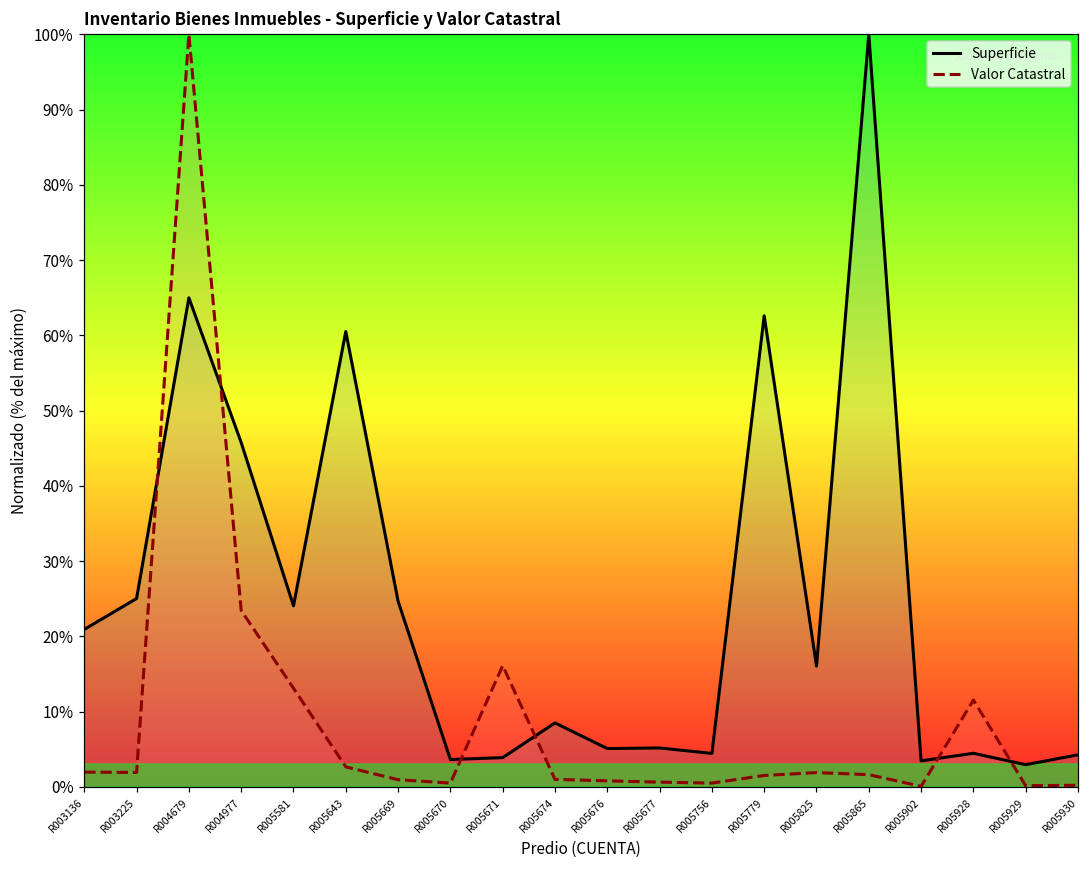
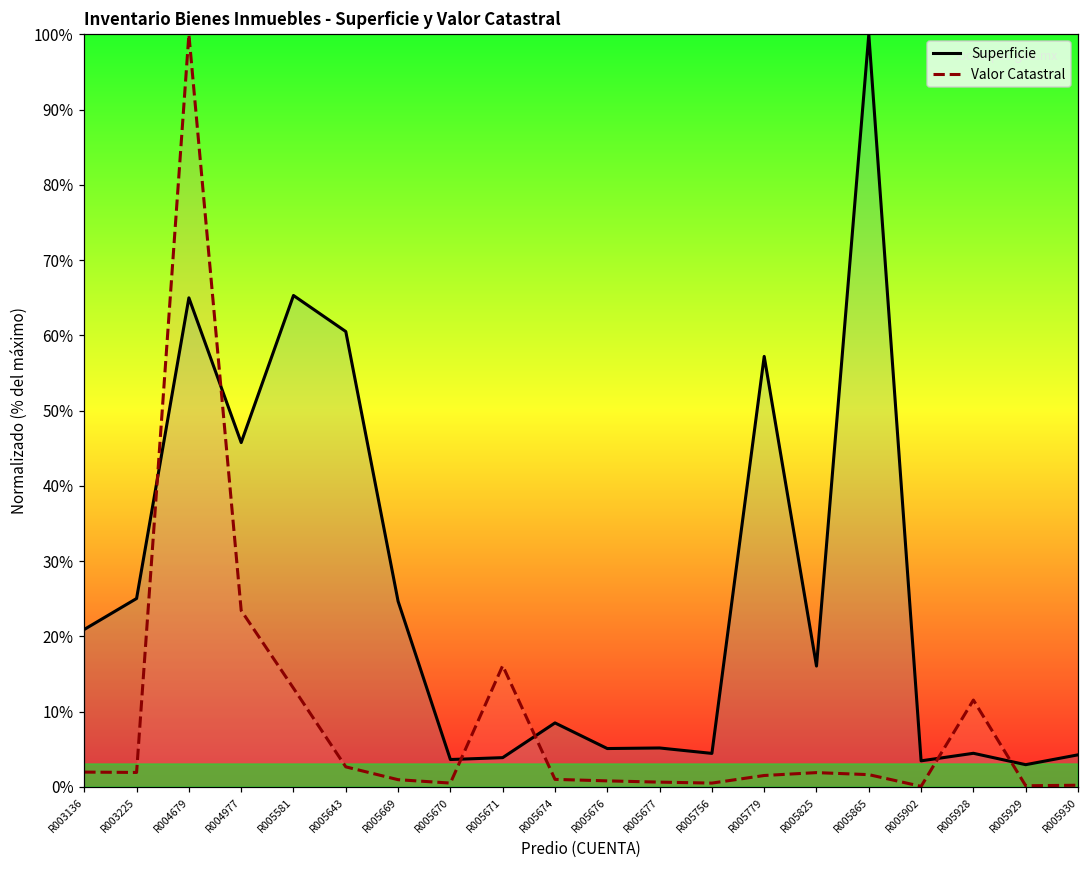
Superficie, R005581: 24% -> 65%
Superficie, R005779: 63% -> 57%
